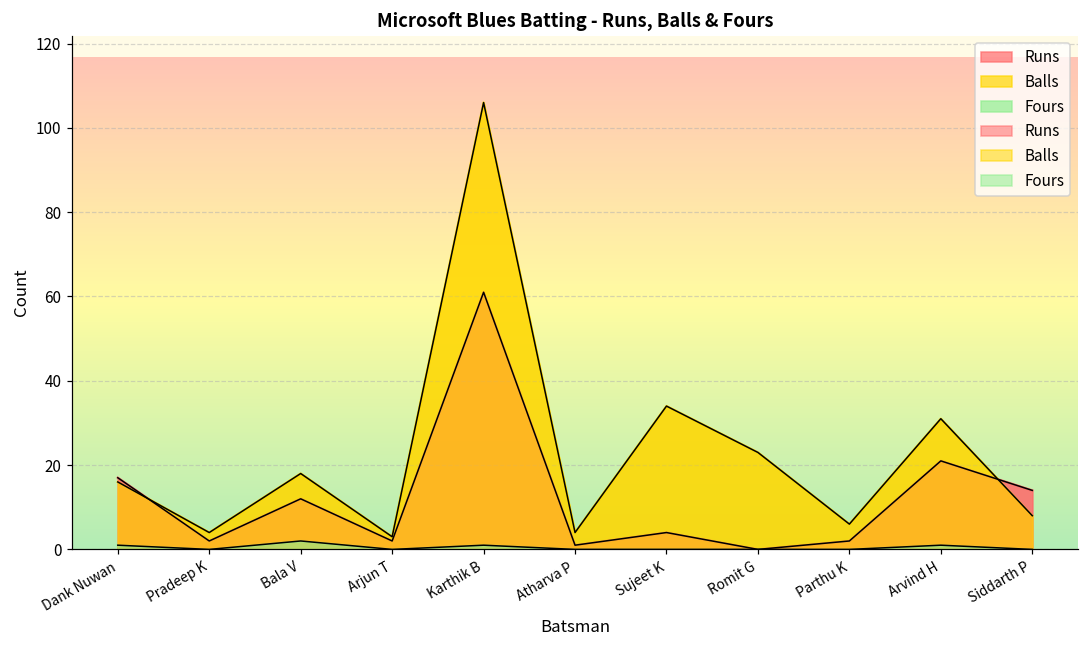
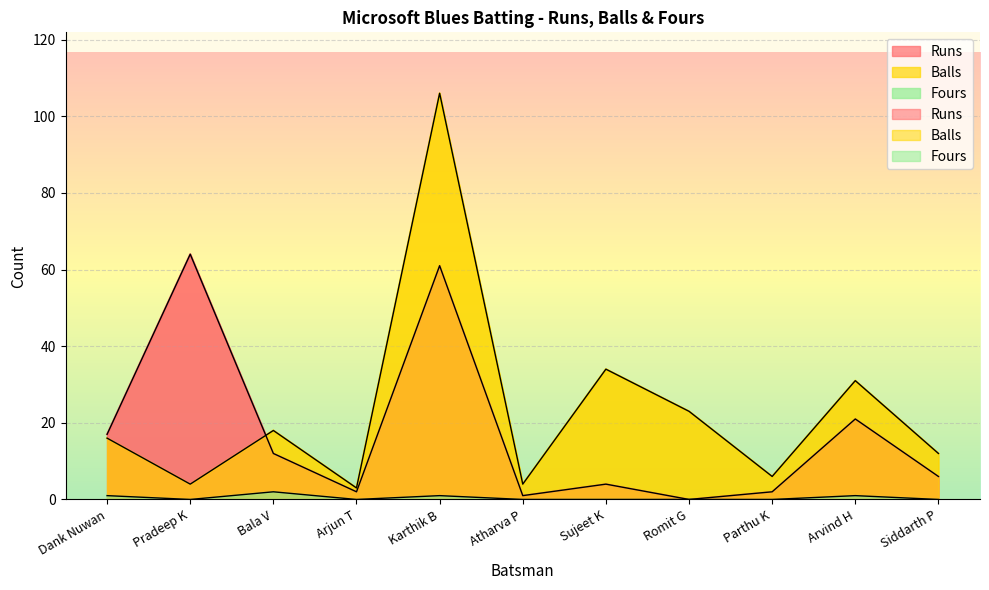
Runs, Pradeep K: 2 -> 64
Runs, Siddarth P: 14 -> 6
Balls, Siddarth P: 8 -> 12
